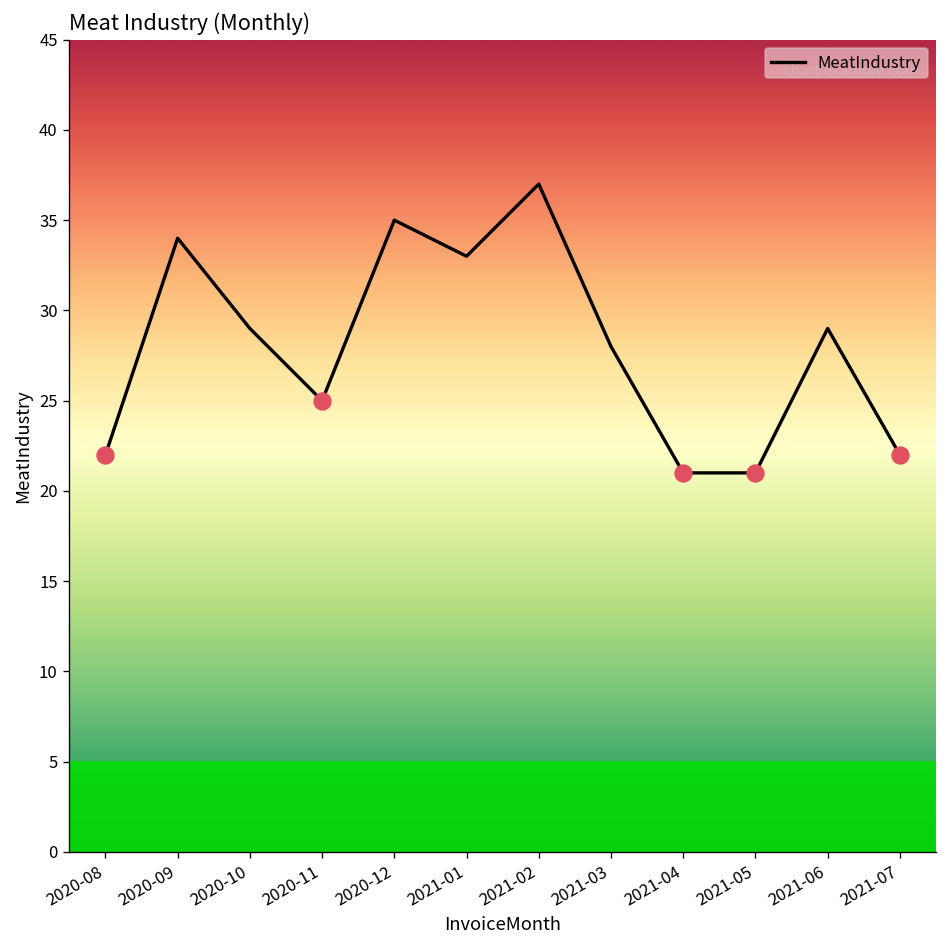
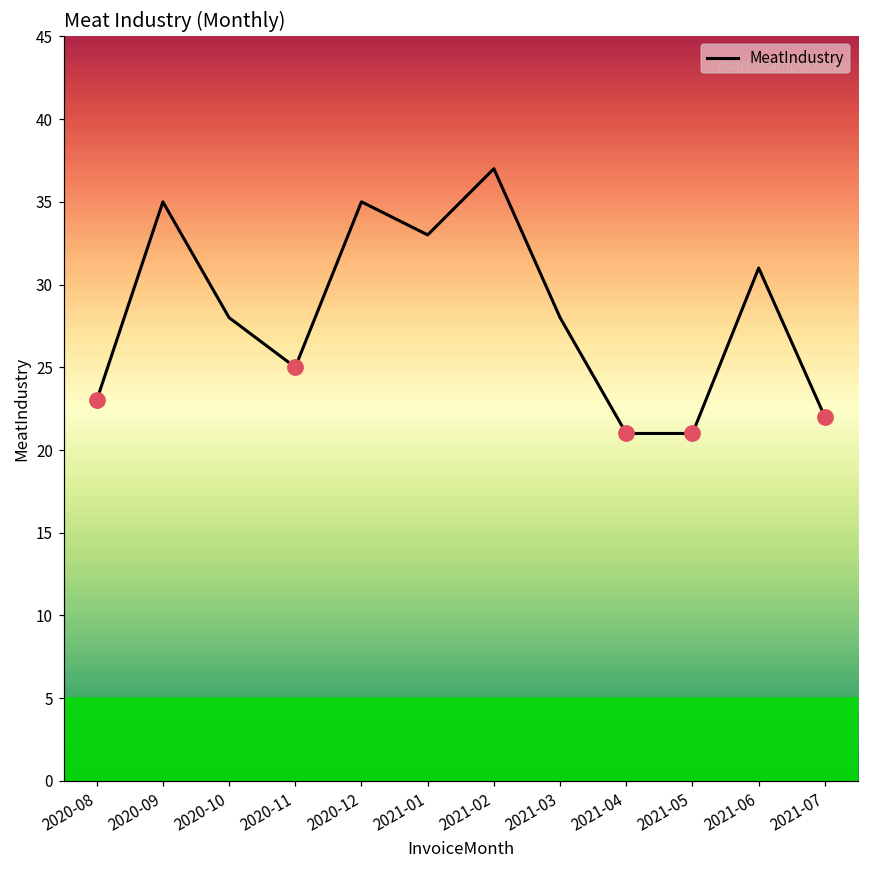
MeatIndustry, 2020-08: 22 -> 23
MeatIndustry, 2020-09: 34 -> 35
MeatIndustry, 2020-10: 29 -> 28
MeatIndustry, 2021-06: 29 -> 31
